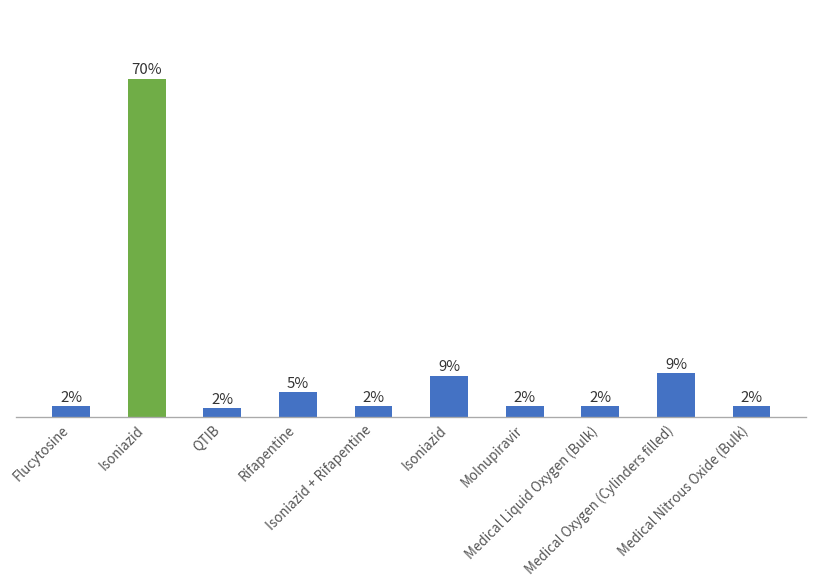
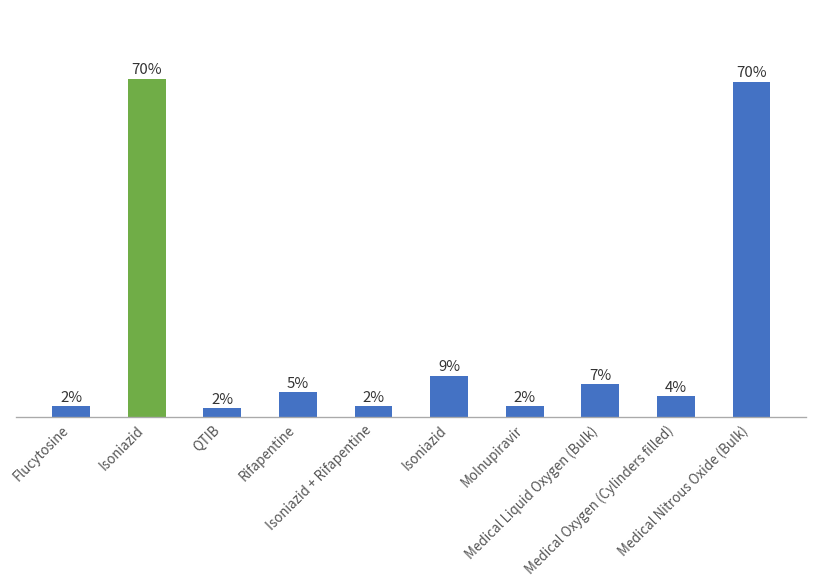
Medical Liquid Oxygen (Bulk): 2% -> 7%
Medical Oxygen (Cylinders filled): 9% -> 4%
Medical Nitrous Oxide (Bulk): 2% -> 70%
